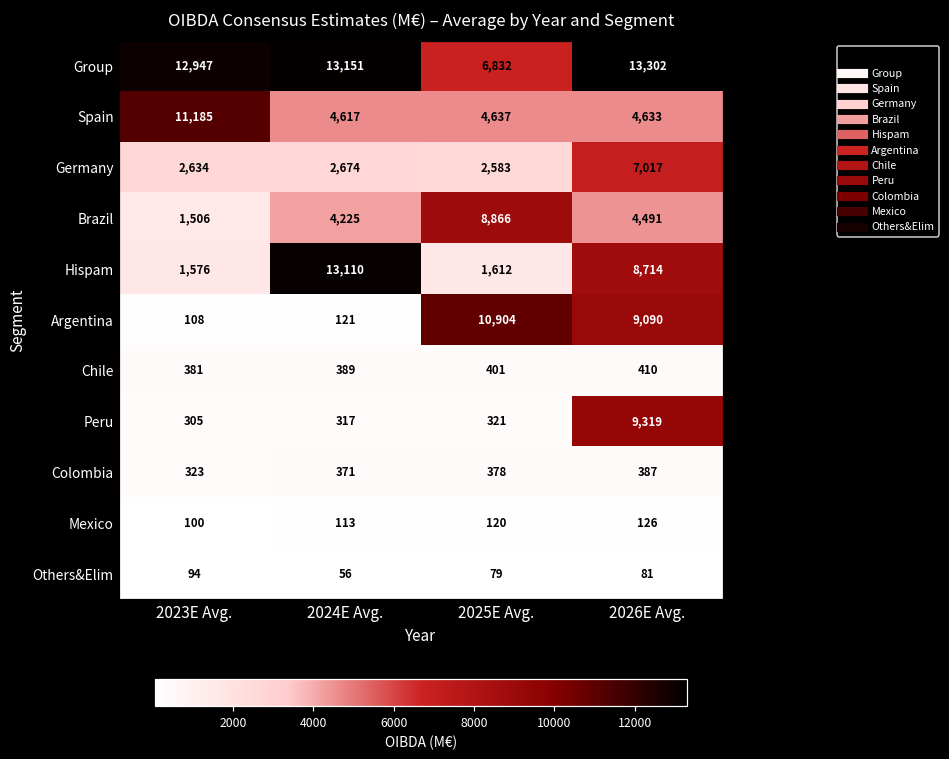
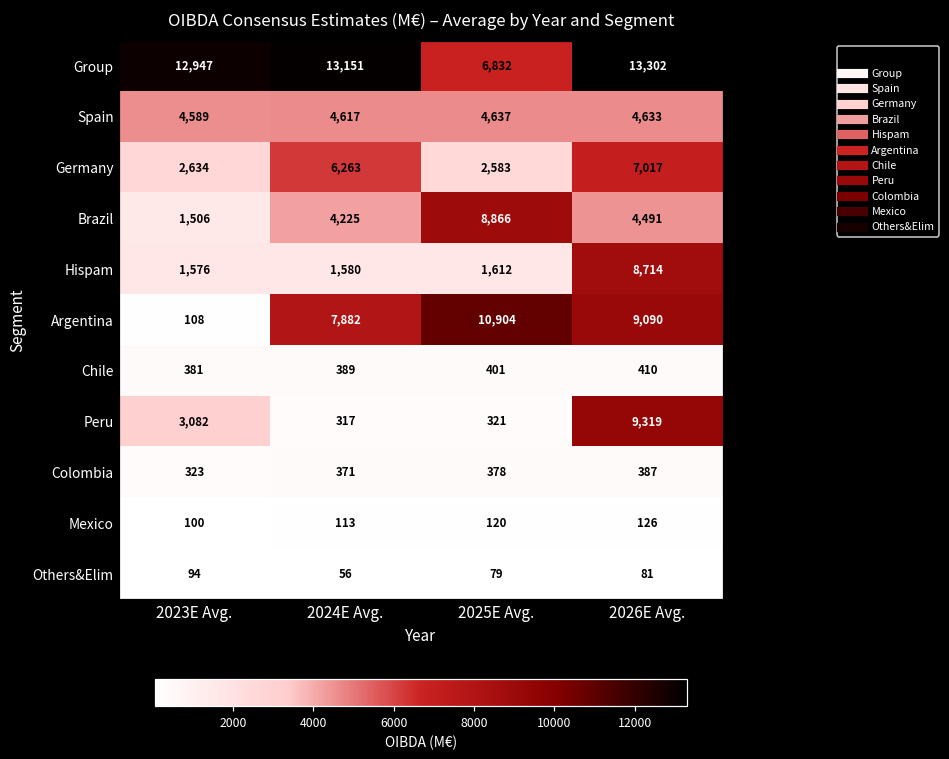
Spain, 2023E Avg.: 11,185 -> 4,589
Germany, 2024E Avg.: 2,674 -> 6,263
Hispam, 2024E Avg.: 13,110 -> 1,580
Argentina, 2024E Avg.: 121 -> 7,882
Peru, 2023E Avg.: 305 -> 3,082
